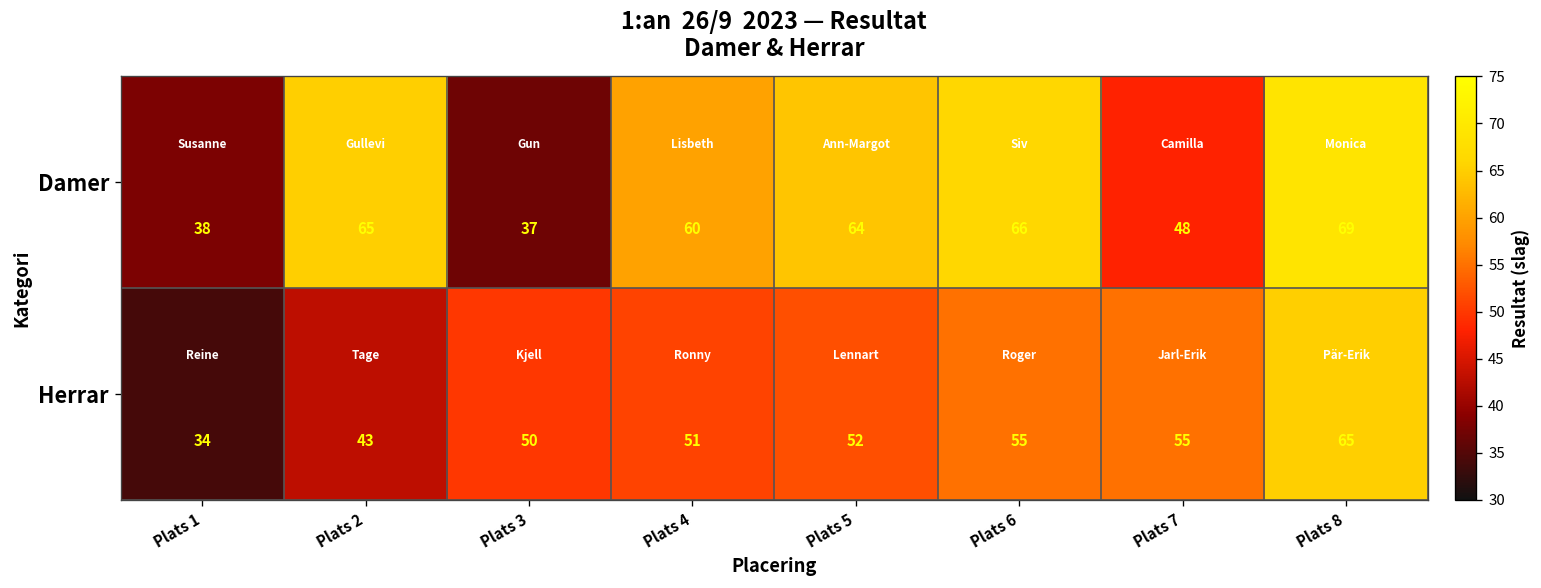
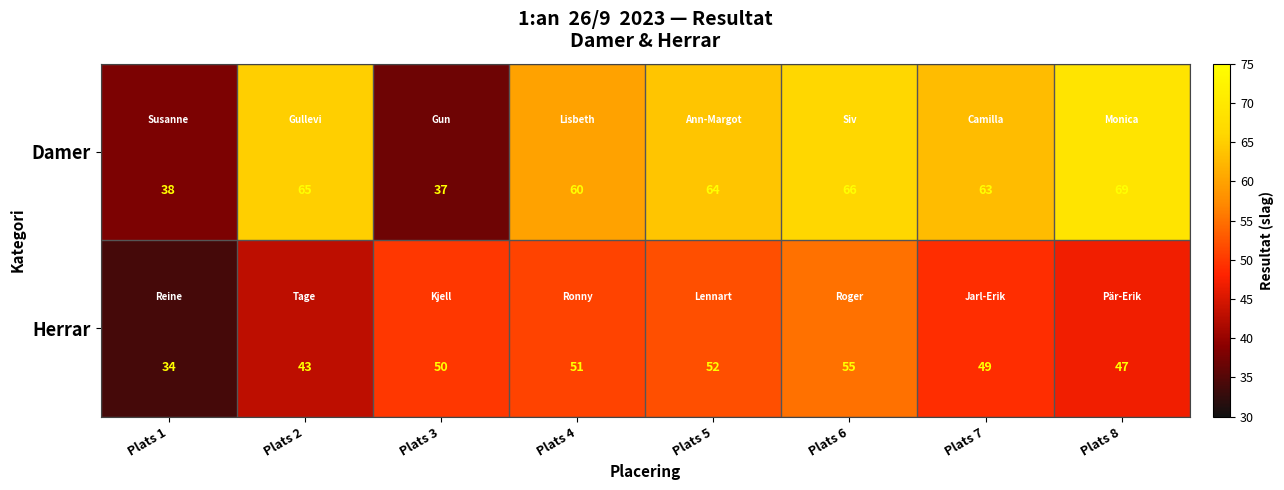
Damer, Plats 7: 48 -> 63
Herrar, Plats 7: 55 -> 49
Herrar, Plats 8: 65 -> 47
